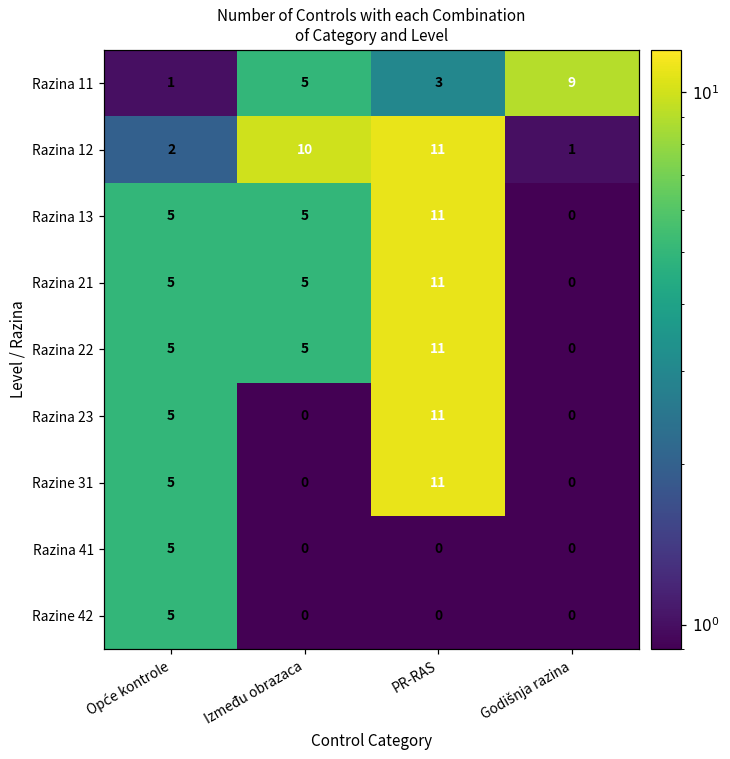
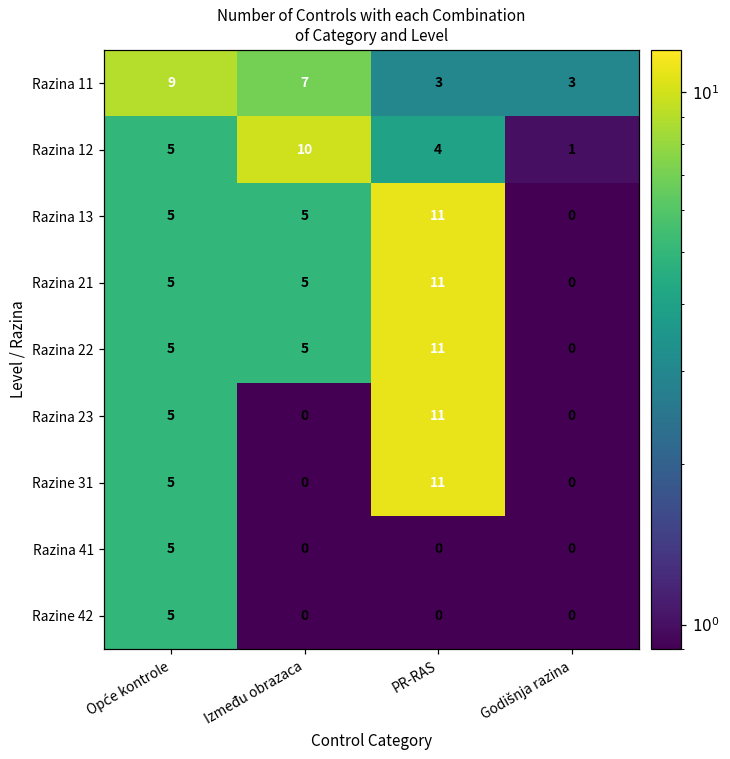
Razina 11, Opće kontrole: 1 -> 9
Razina 11, Između obrazaca: 5 -> 7
Razina 11, Godišnja razina: 9 -> 3
Razina 12, Opće kontrole: 2 -> 5
Razina 12, PR-RAS: 11 -> 4
